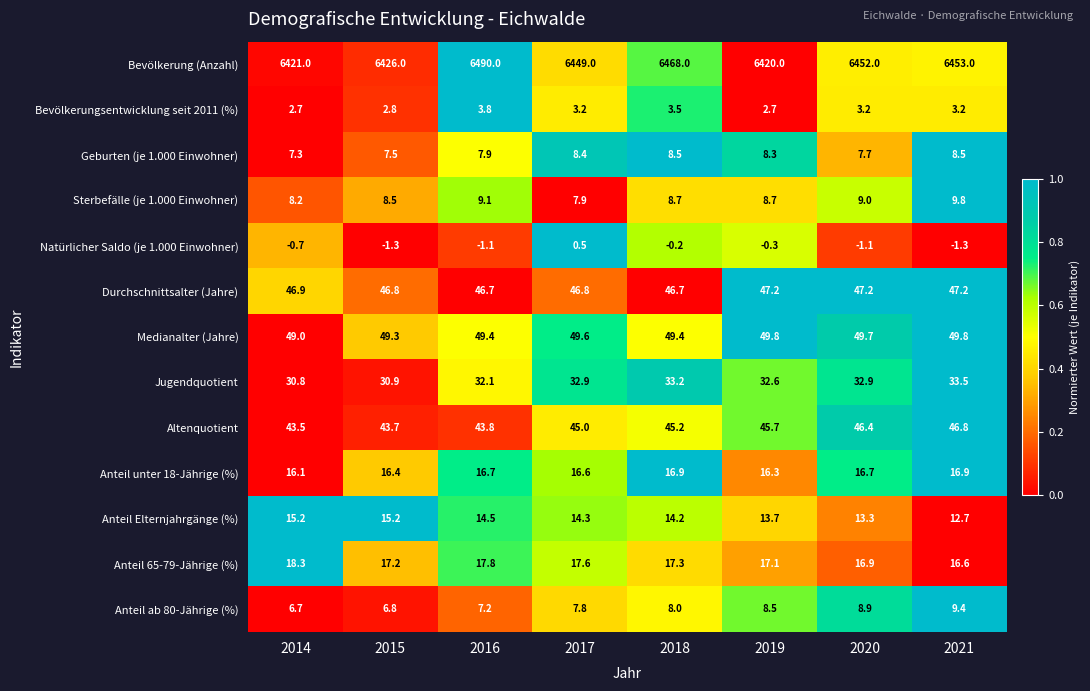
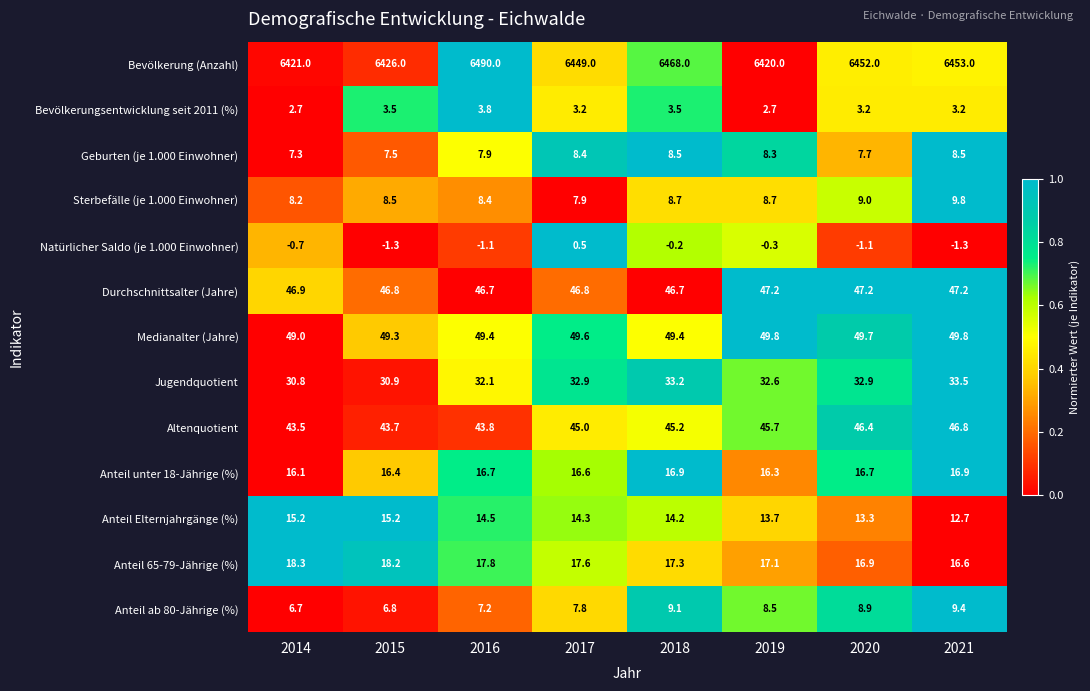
Bevölkerungsentwicklung seit 2011 (%), 2015: 2.8 -> 3.5
Sterbefälle (je 1.000 Einwohner), 2016: 9.1 -> 8.4
Anteil 65-79-Jährige (%), 2015: 17.2 -> 18.2
Anteil ab 80-Jährige (%), 2018: 8.0 -> 9.1
